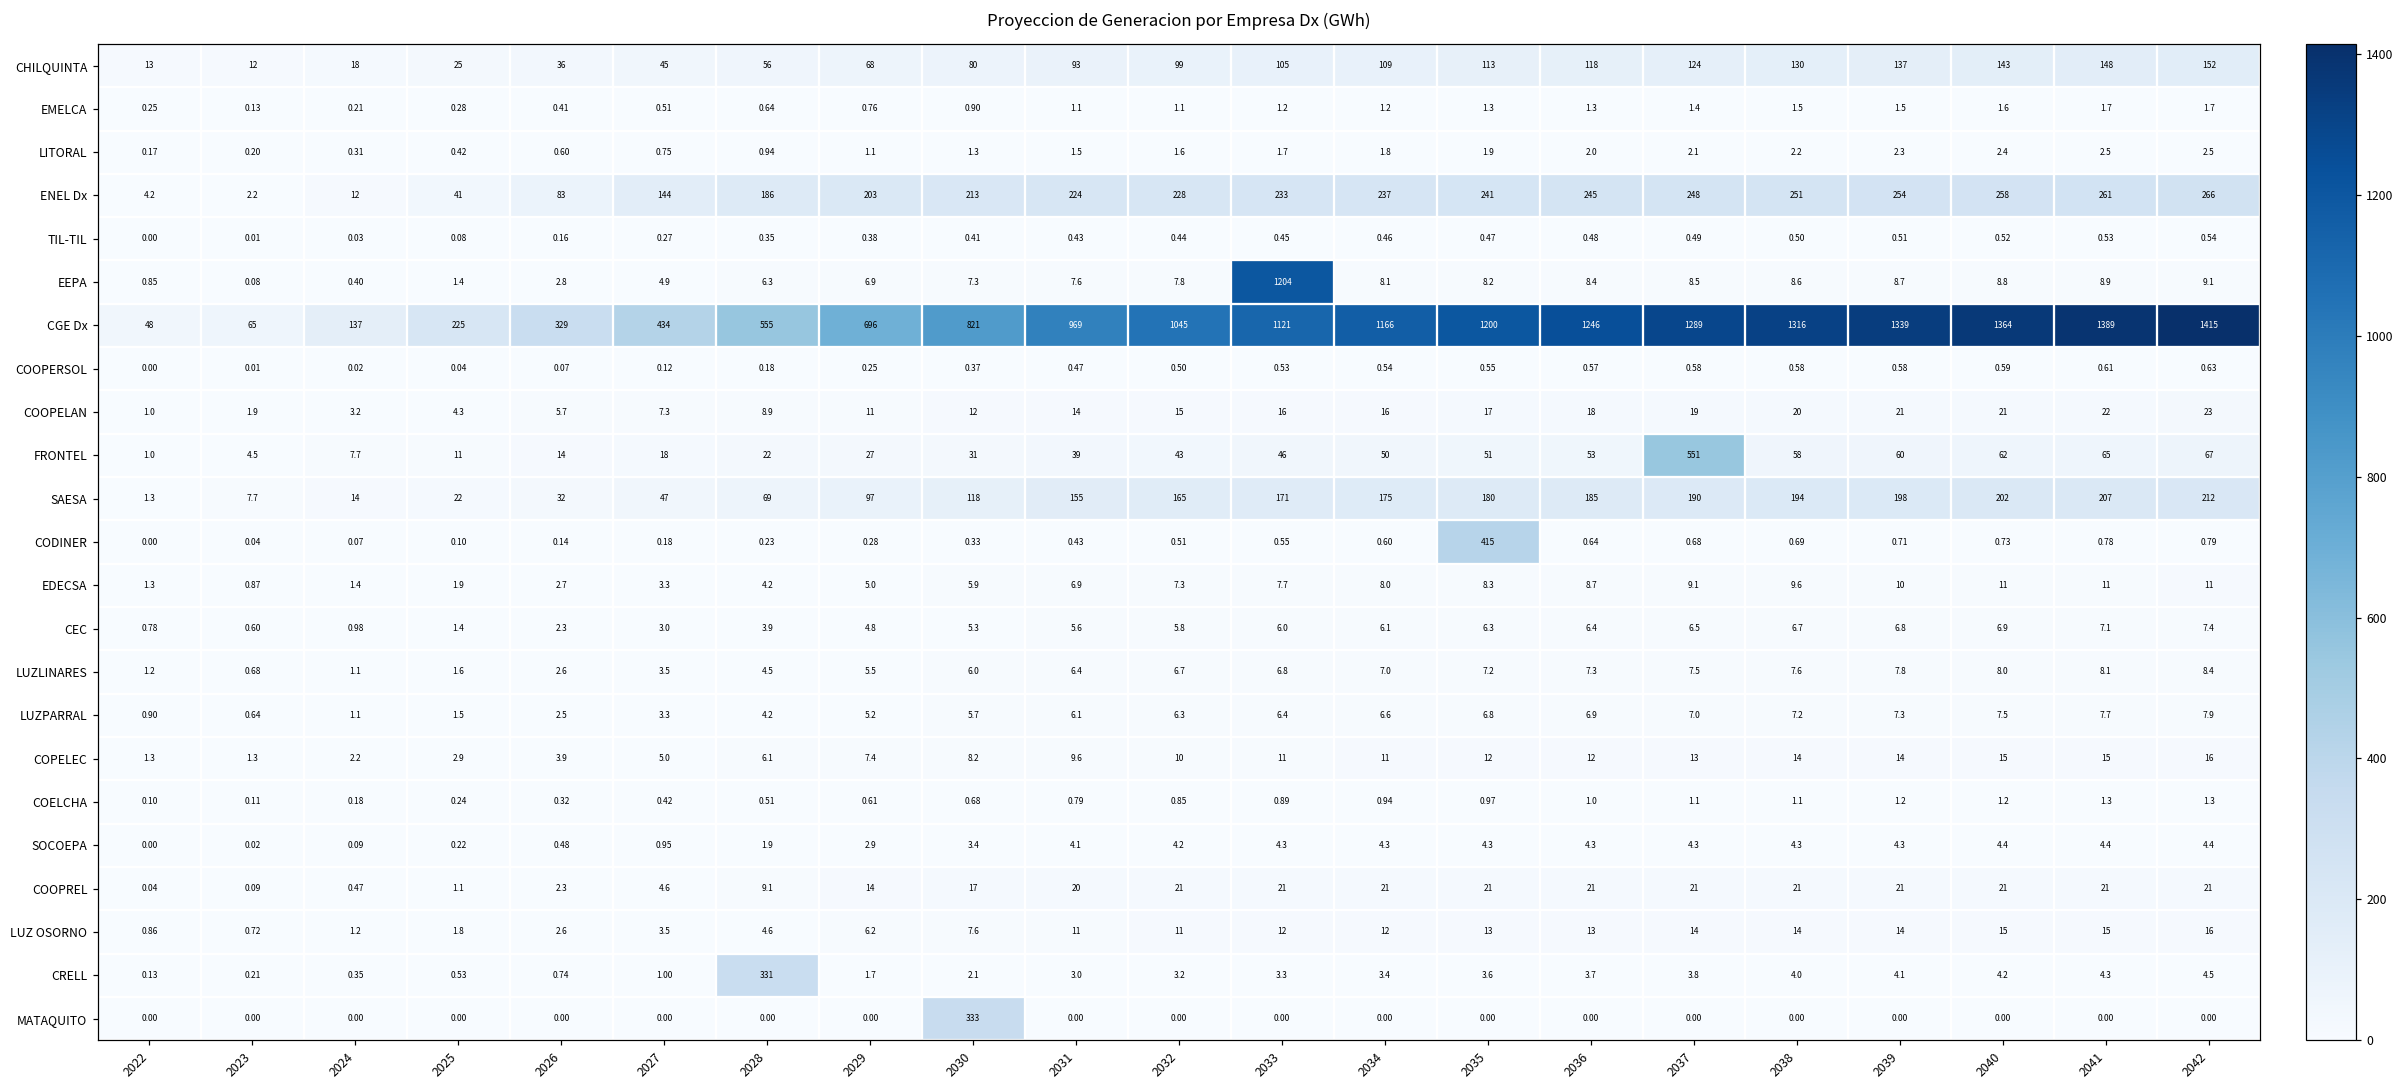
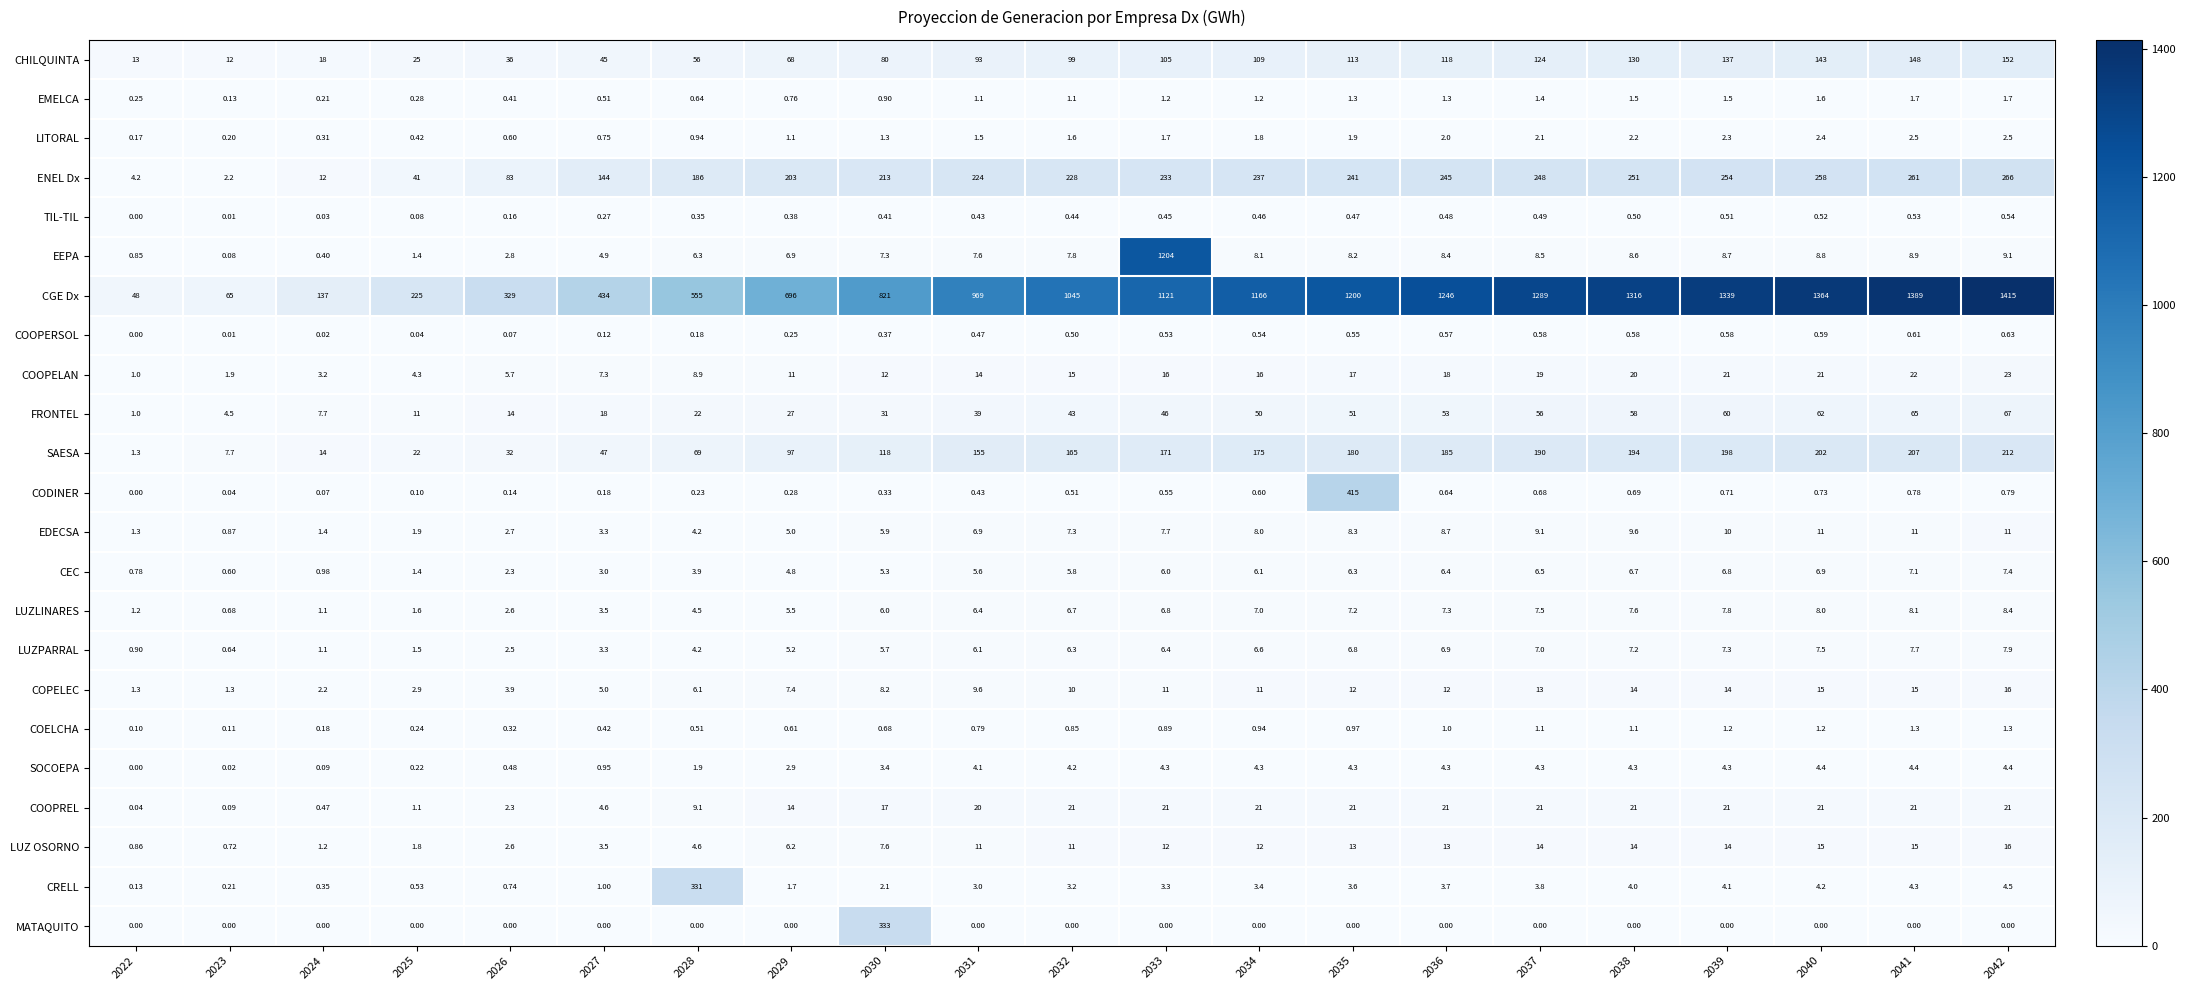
FRONTEL, 2037: 551 -> 56
